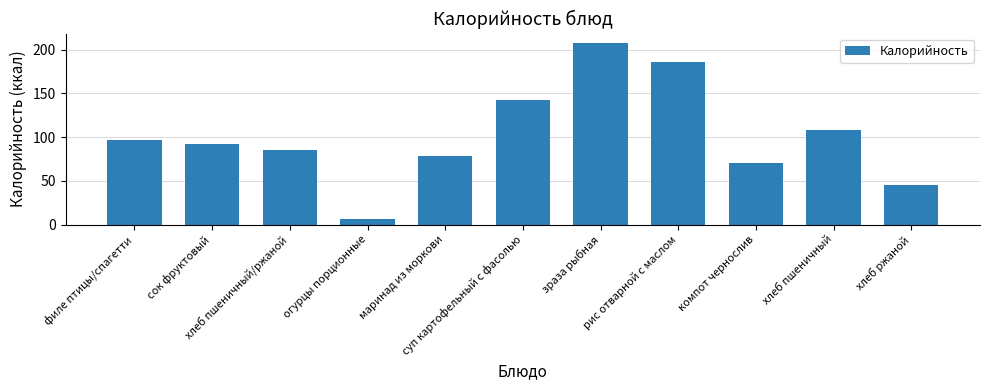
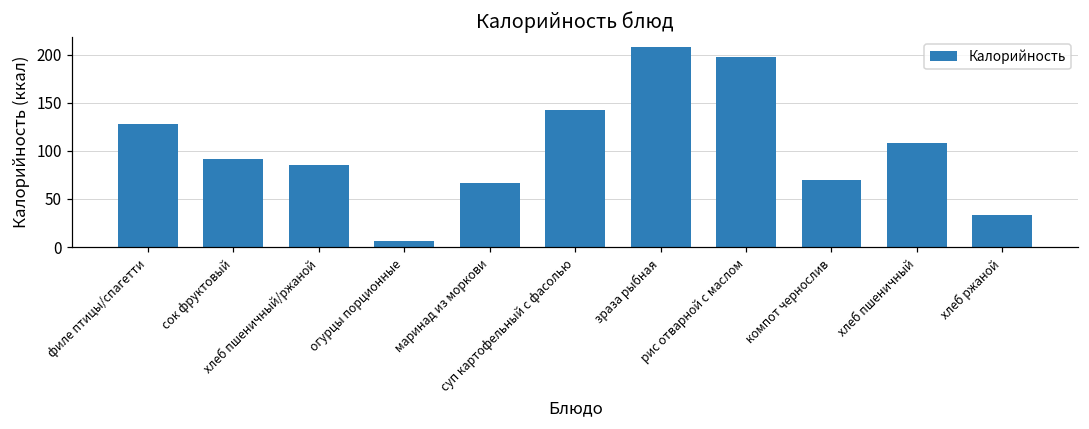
филе птицы/спагетти: 100 -> 130
маринад из моркови: 80 -> 70
рис отварной с маслом: 190 -> 200
хлеб ржаной: 50 -> 30
